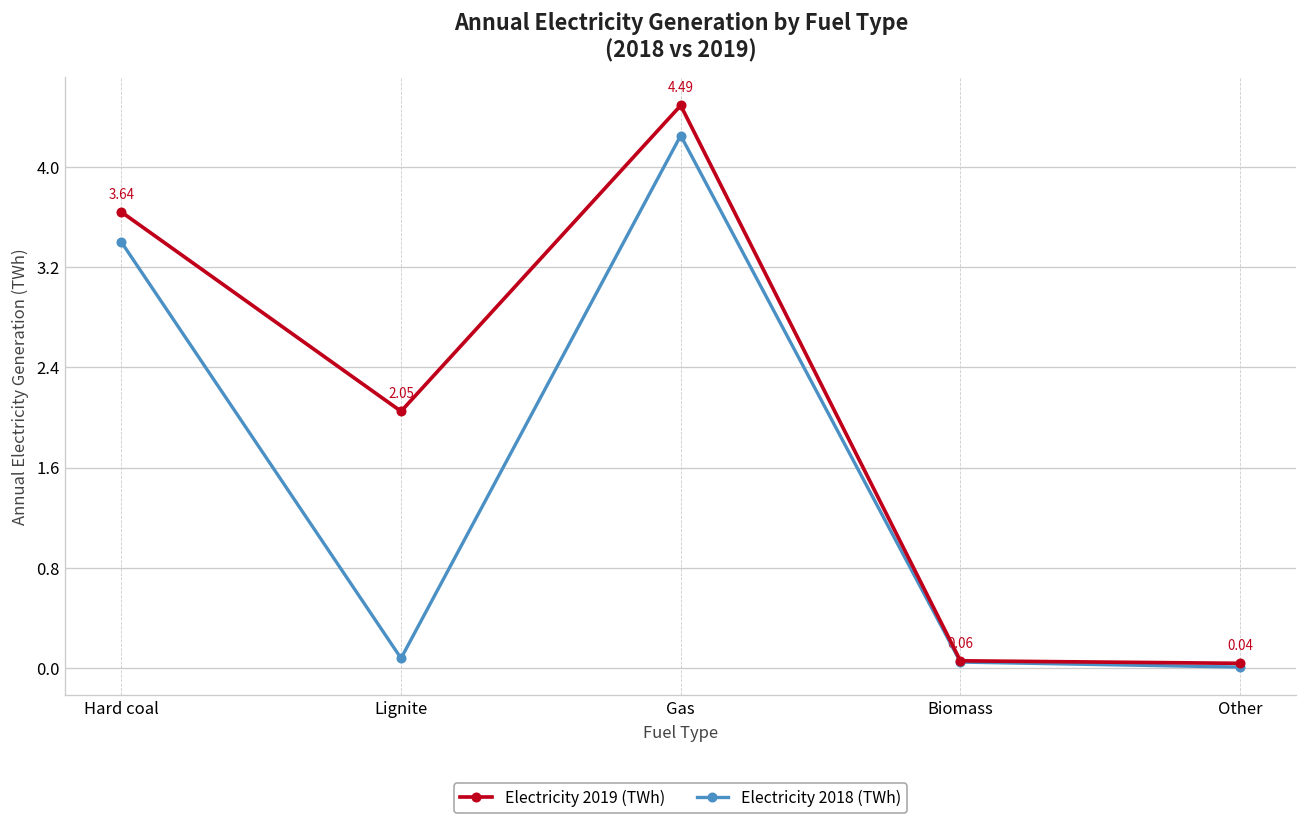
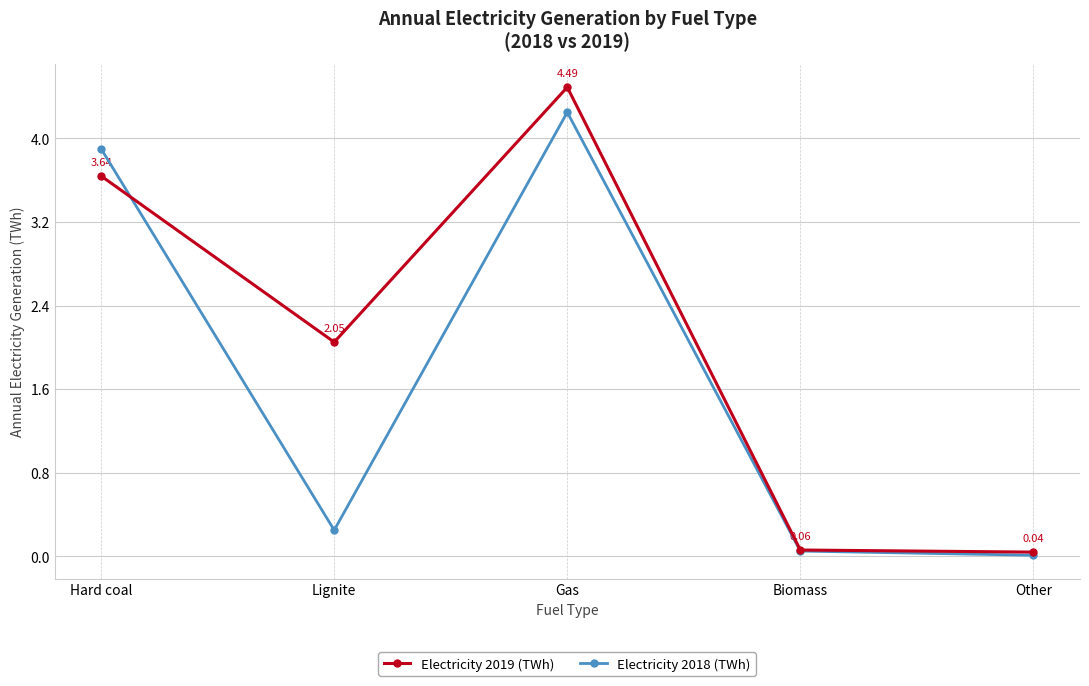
Electricity 2018 (TWh), Hard coal: 3.4 -> 3.9
Electricity 2018 (TWh), Lignite: 0.08 -> 0.25
